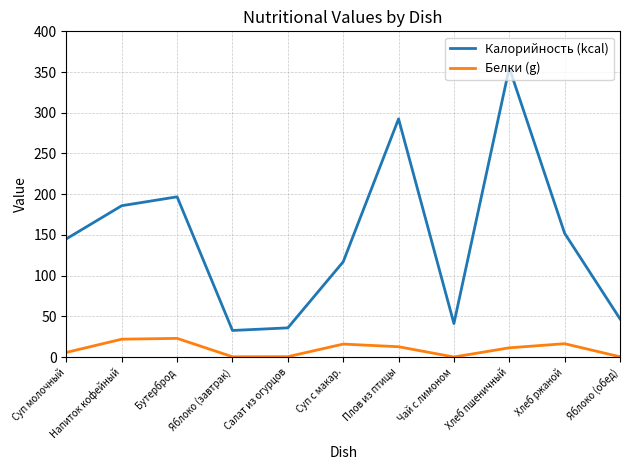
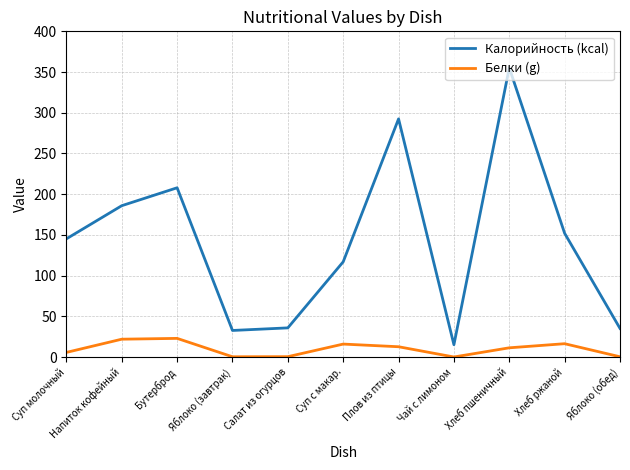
Калорийность (kcal), Бутерброд: 200 -> 210
Калорийность (kcal), Чай с лимоном: 40 -> 20
Калорийность (kcal), Яблоко (обед): 50 -> 40
